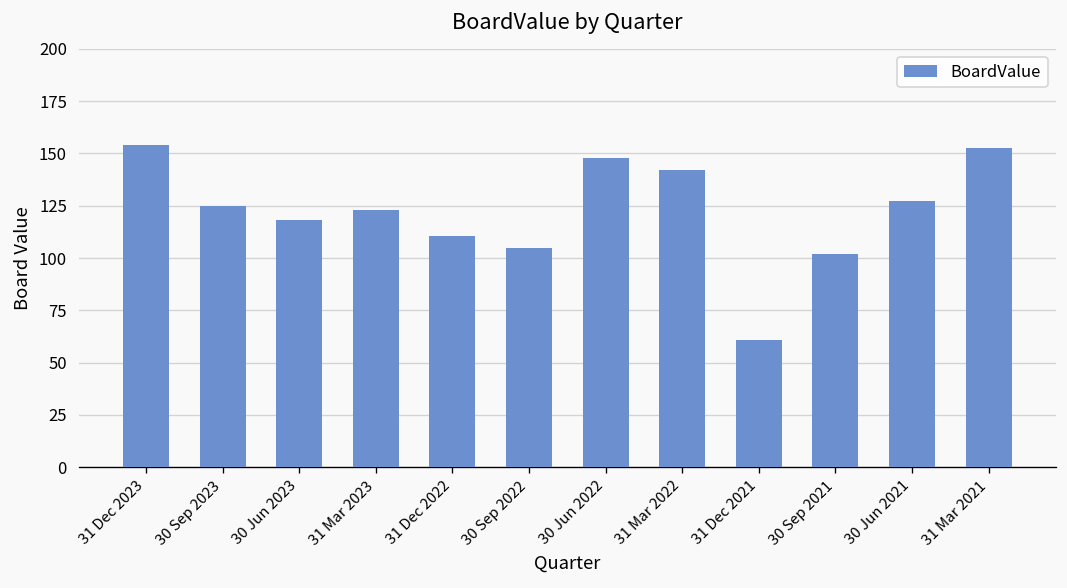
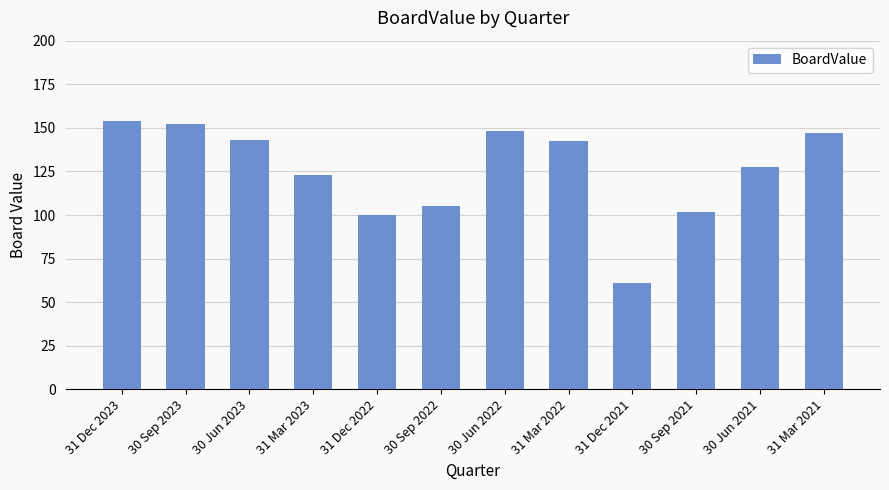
30 Sep 2023: 125 -> 152
30 Jun 2023: 118 -> 143
31 Dec 2022: 111 -> 100
31 Mar 2021: 153 -> 147
